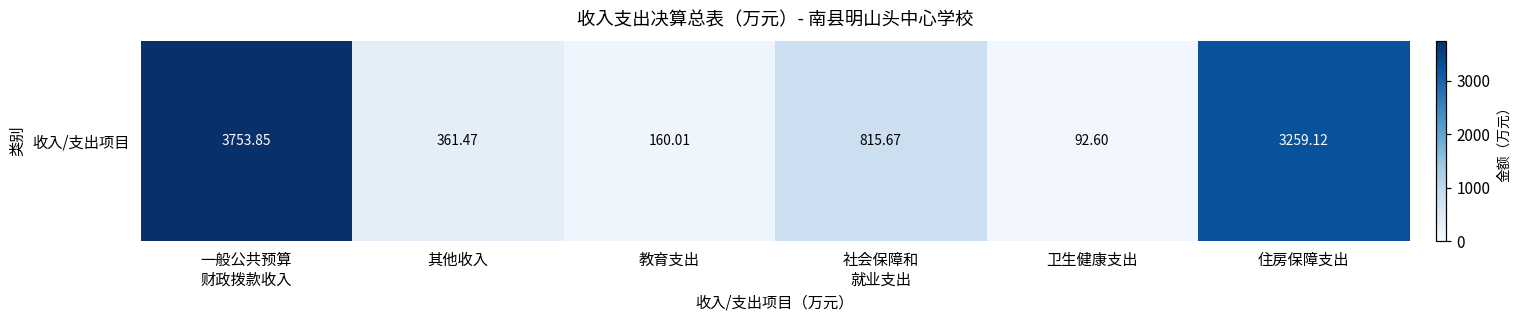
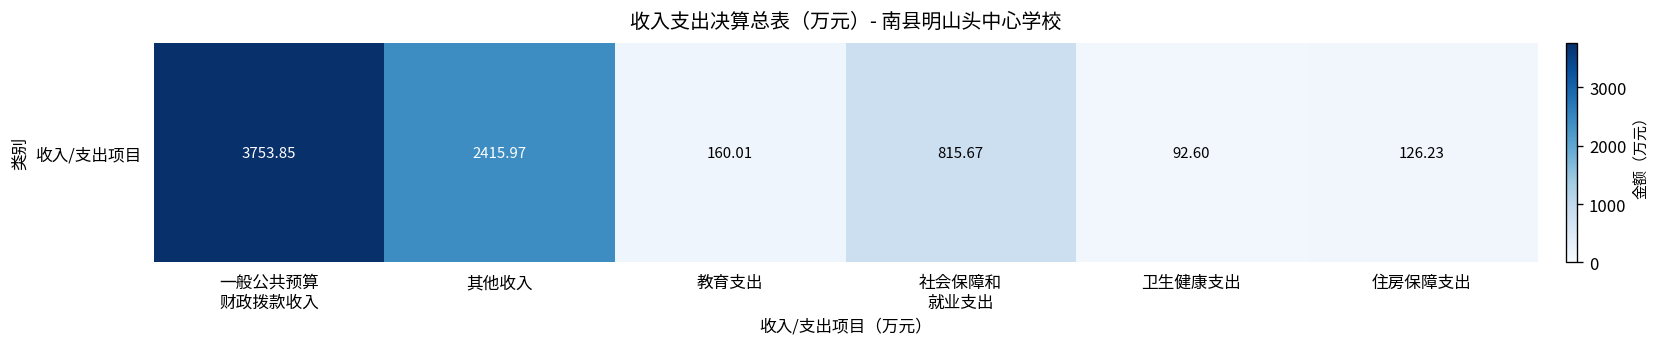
收入/支出项目, 其他收入: 361.47 -> 2415.97
收入/支出项目, 住房保障支出: 3259.12 -> 126.23
